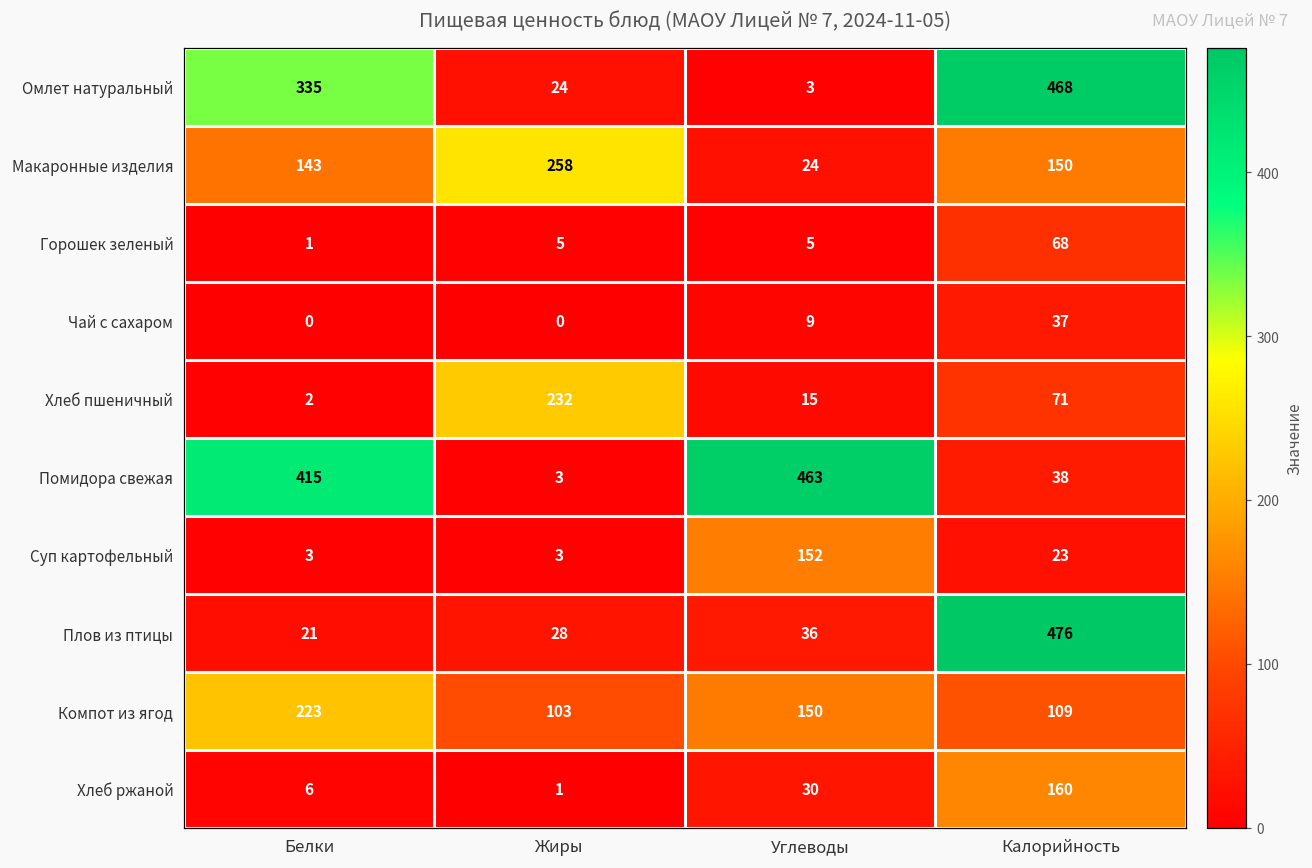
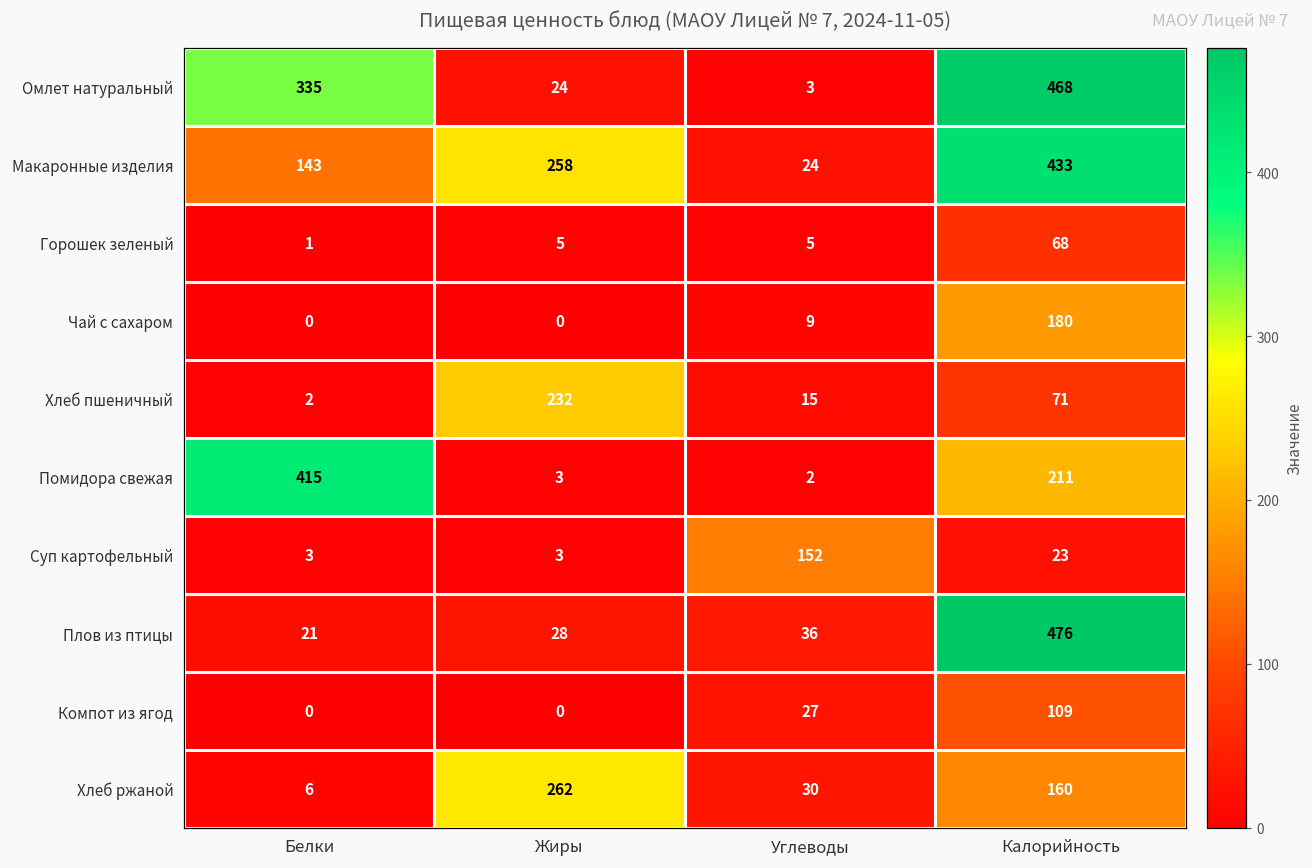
Макаронные изделия, Калорийность: 150 -> 433
Чай с сахаром, Калорийность: 37 -> 180
Помидора свежая, Углеводы: 463 -> 2
Помидора свежая, Калорийность: 38 -> 211
Компот из ягод, Белки: 223 -> 0
Компот из ягод, Жиры: 103 -> 0
Компот из ягод, Углеводы: 150 -> 27
Хлеб ржаной, Жиры: 1 -> 262
